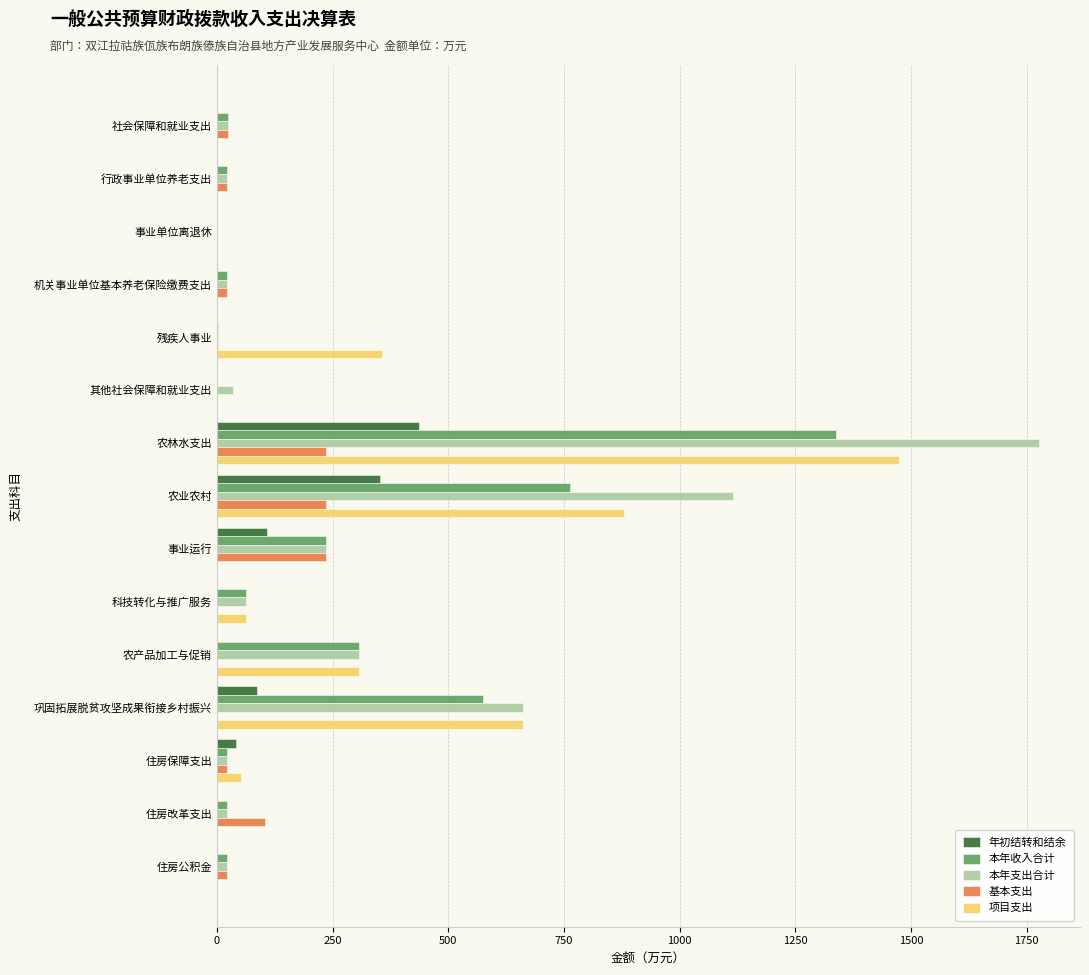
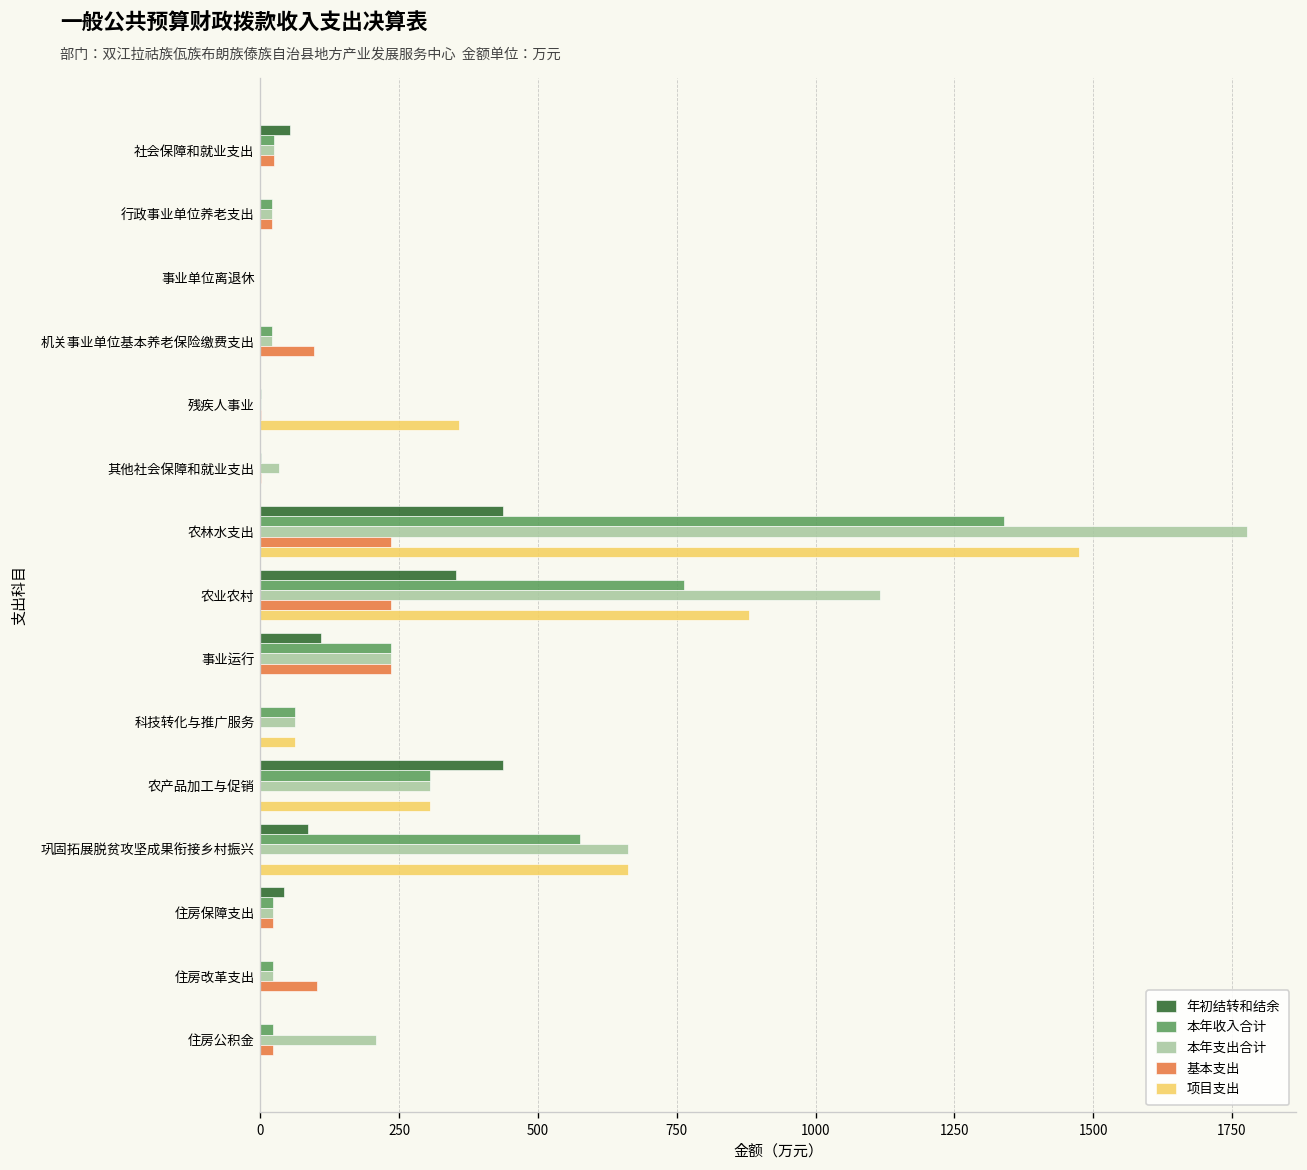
年初结转和结余, 社会保障和就业支出: 0 -> 50
基本支出, 机关事业单位基本养老保险缴费支出: 20 -> 100
年初结转和结余, 农产品加工与促销: 0 -> 440
项目支出, 住房保障支出: 50 -> 0
本年支出合计, 住房公积金: 20 -> 210
